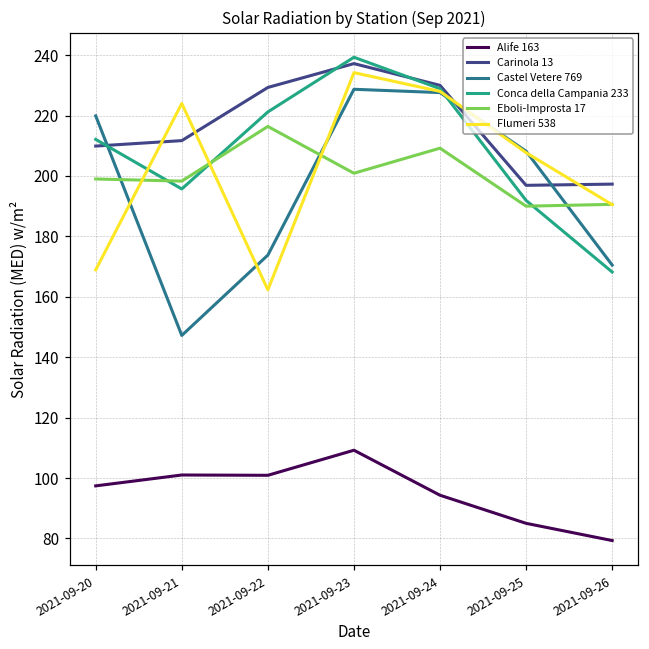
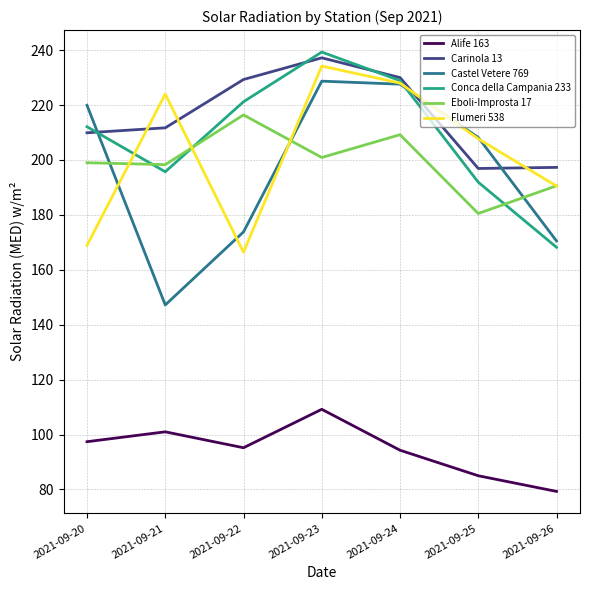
Alife 163, 2021-09-22: 101 -> 95
Flumeri 538, 2021-09-22: 162 -> 166
Eboli-Improsta 17, 2021-09-25: 190 -> 181
